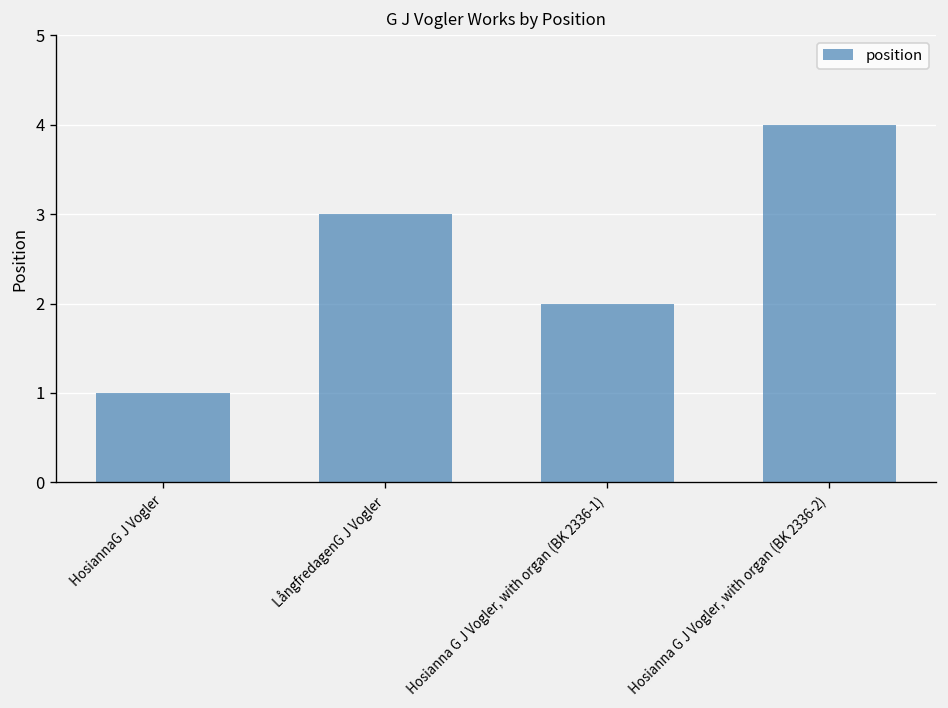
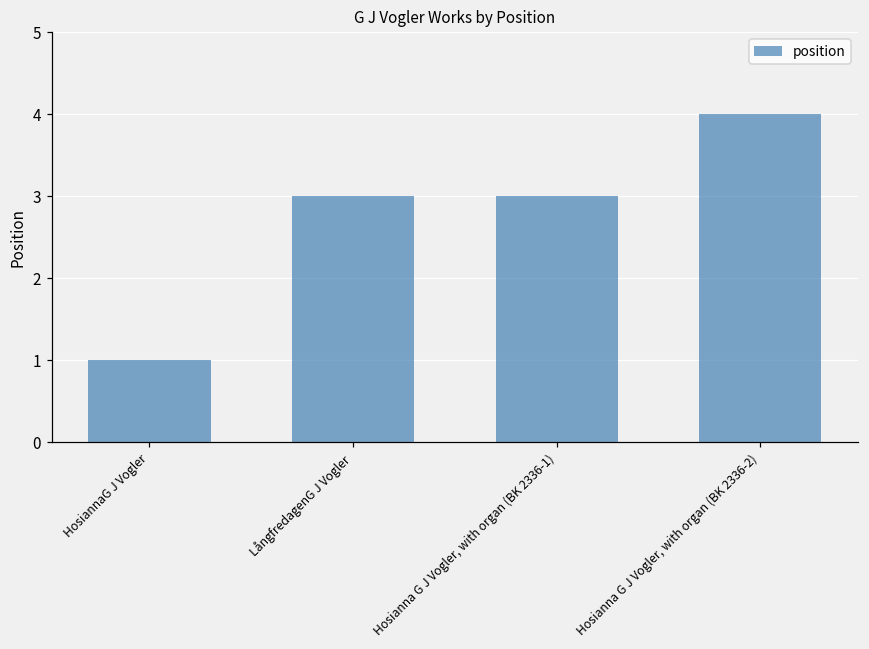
Hosianna G J Vogler, with organ (BK 2336-1): 2 -> 3
